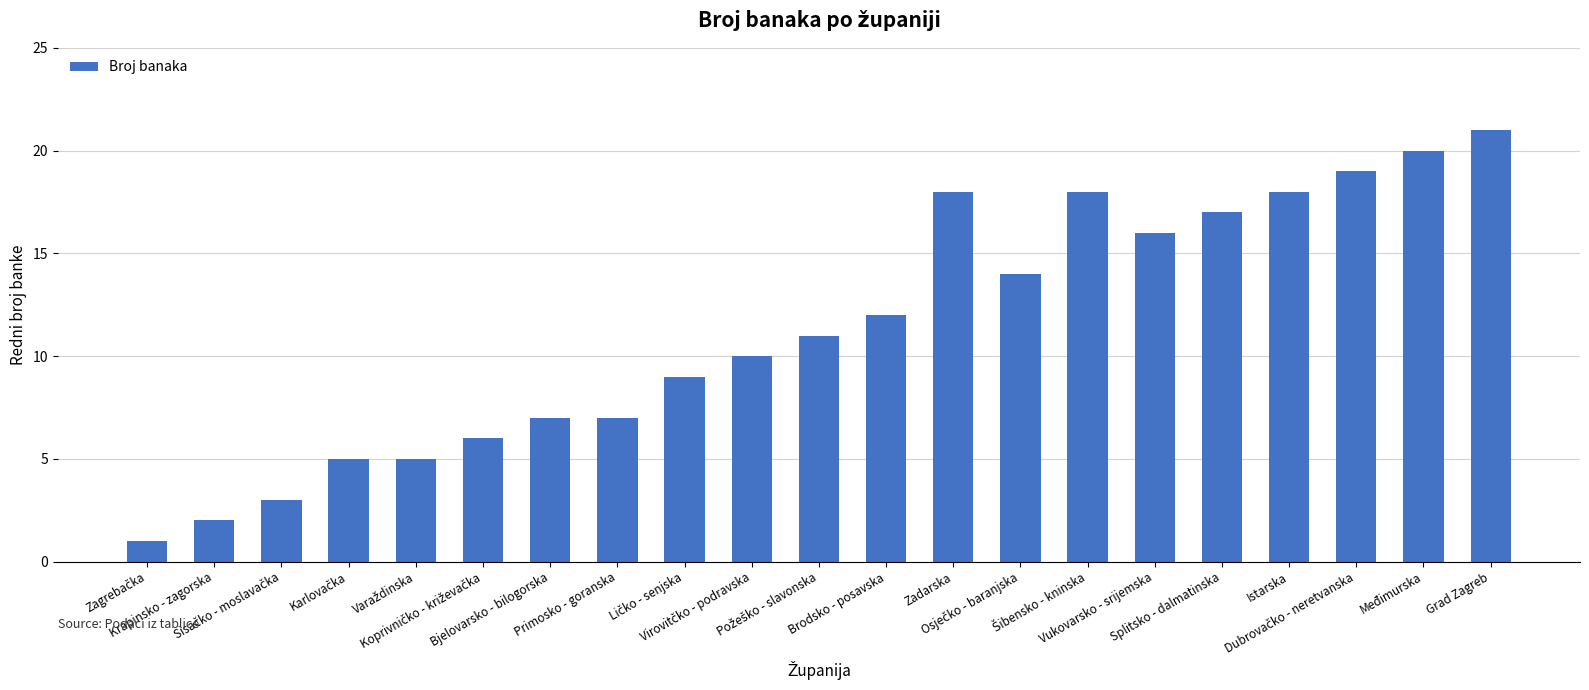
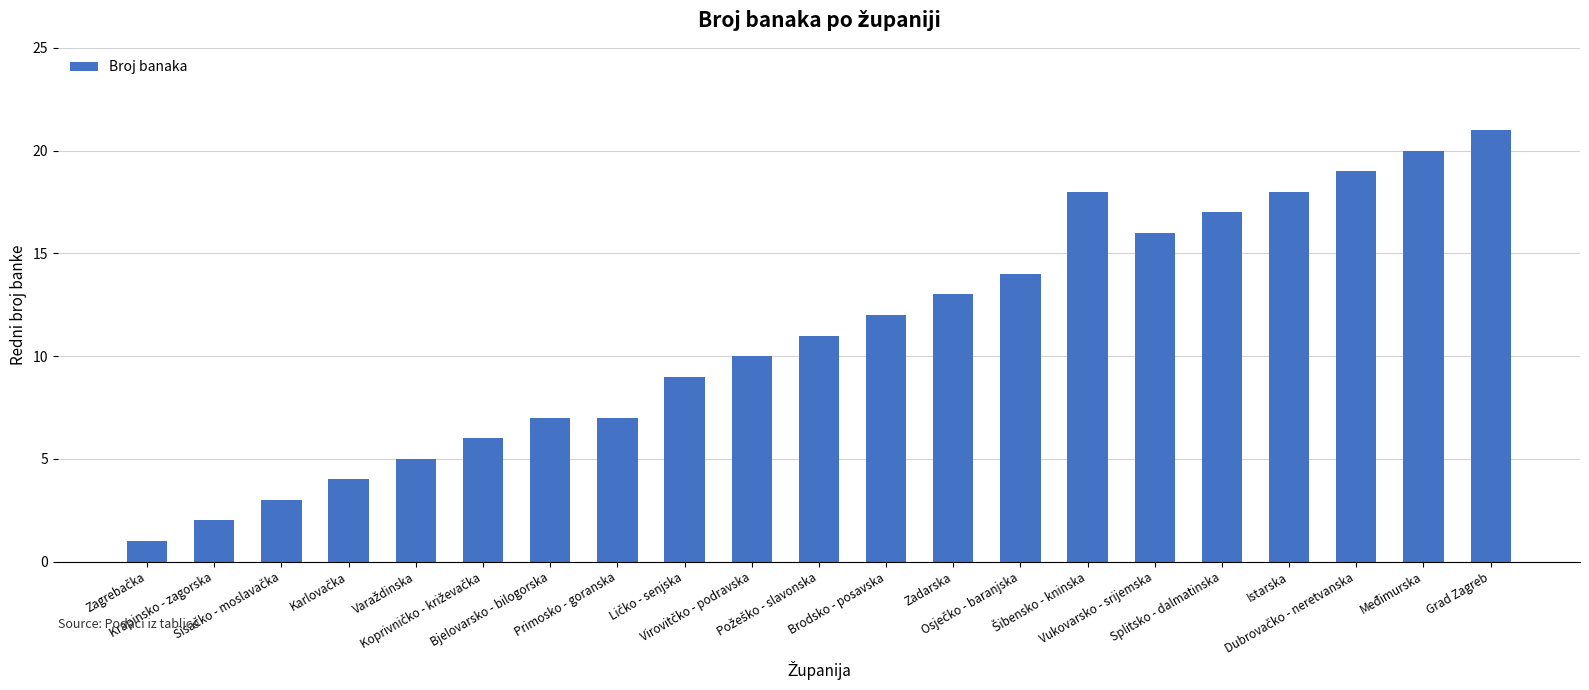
Karlovačka: 5 -> 4
Zadarska: 18 -> 13
